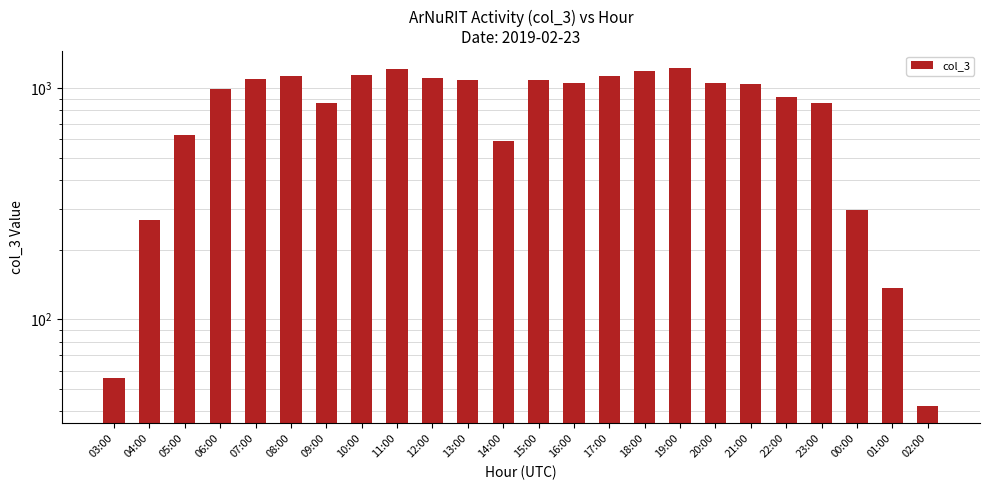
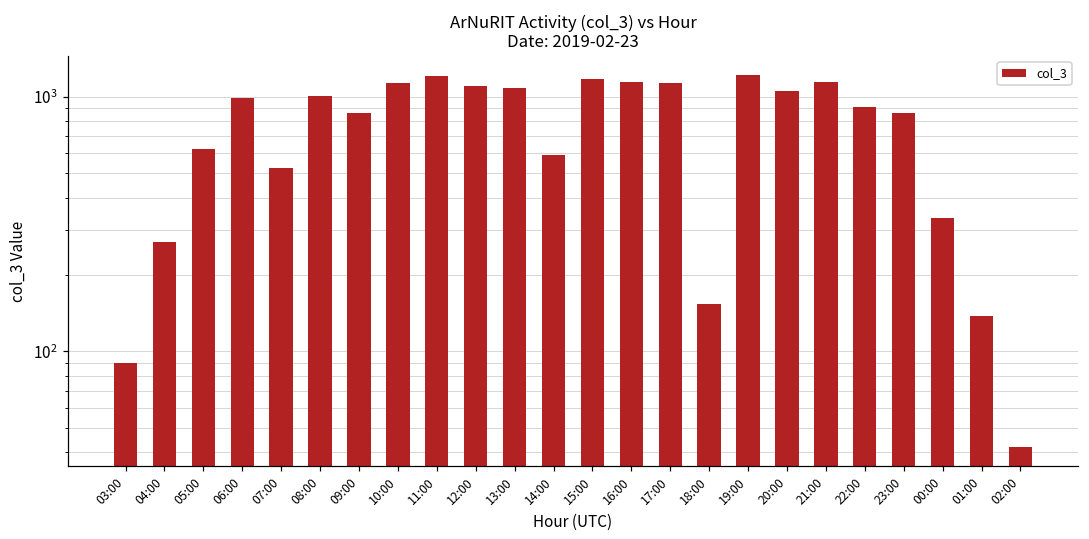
03:00: 56 -> 90
07:00: 1100 -> 520
08:00: 1100 -> 1000
15:00: 1100 -> 1200
16:00: 1050 -> 1150
18:00: 1200 -> 150
21:00: 1000 -> 1100
00:00: 300 -> 330
